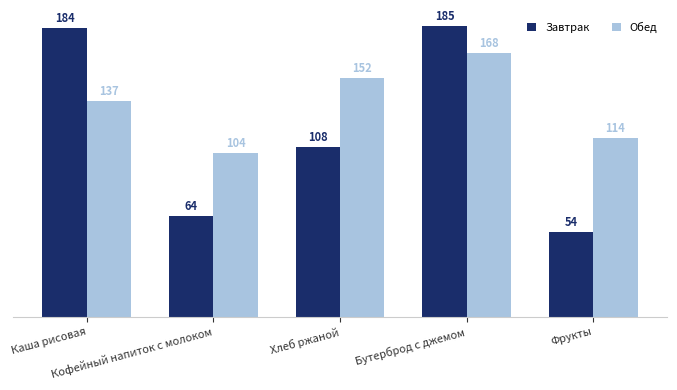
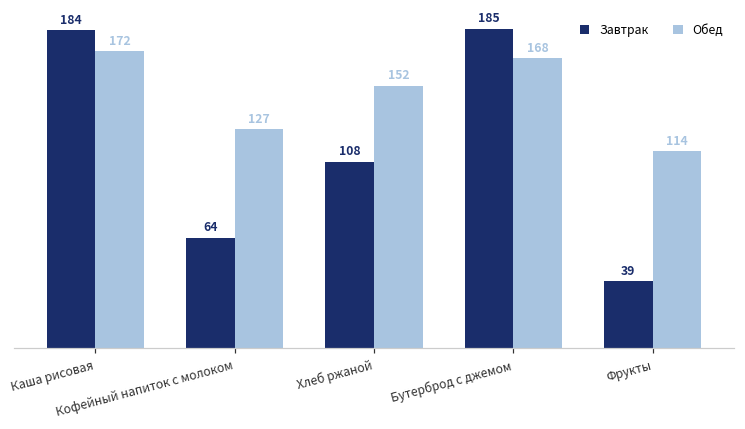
Обед, Каша рисовая: 137 -> 172
Обед, Кофейный напиток с молоком: 104 -> 127
Завтрак, Фрукты: 54 -> 39
